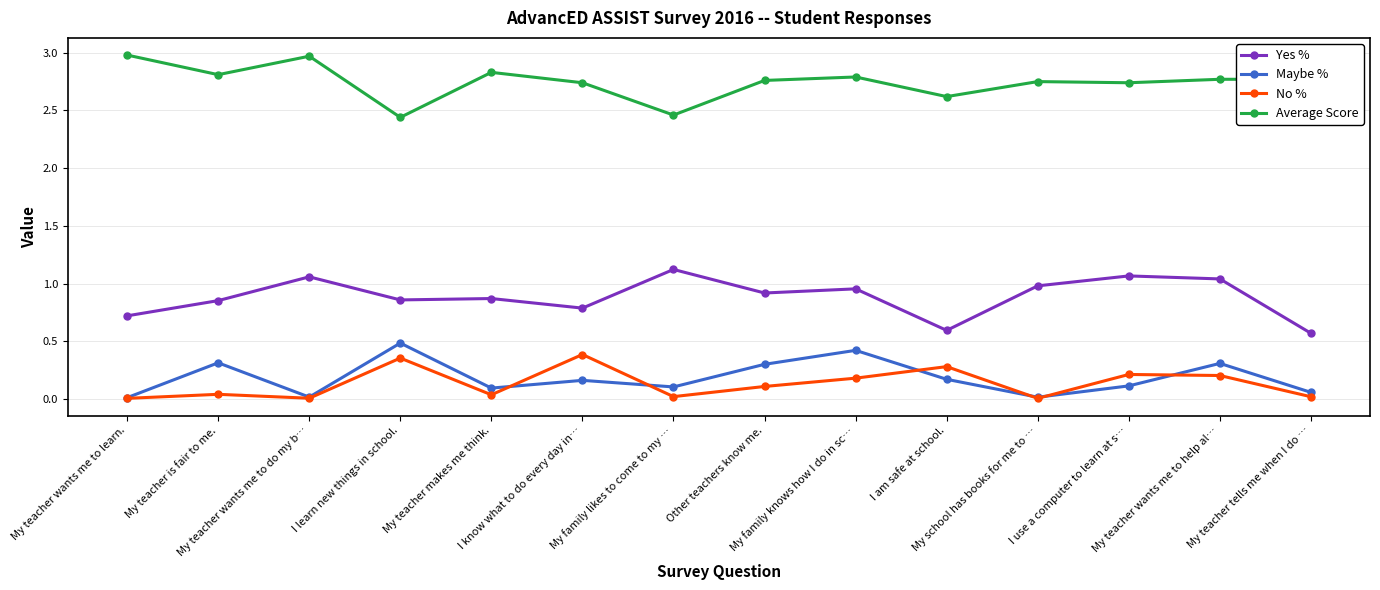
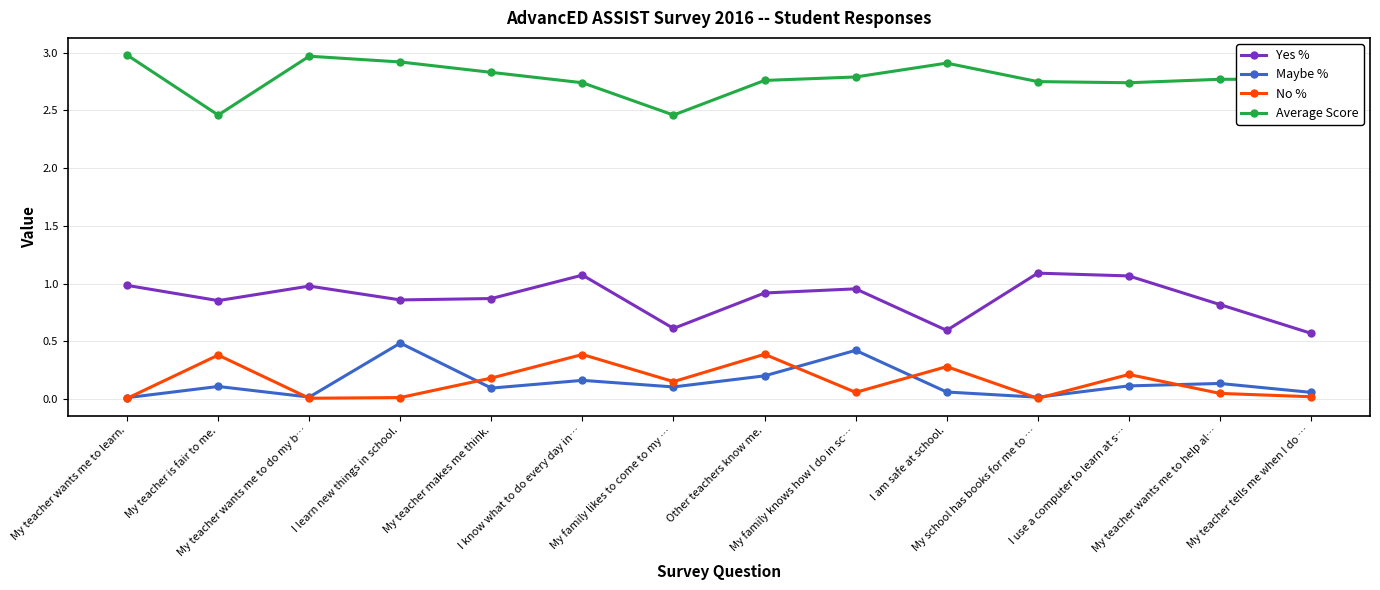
Yes %, My teacher wants me to learn.: 0.72 -> 0.98
Maybe %, My teacher is fair to me.: 0.31 -> 0.11
No %, My teacher is fair to me.: 0.04 -> 0.38
Average Score, My teacher is fair to me.: 2.81 -> 2.46
Yes %, My teacher wants me to do my b…: 1.06 -> 0.98
No %, I learn new things in school.: 0.35 -> 0.01
Average Score, I learn new things in school.: 2.44 -> 2.92
No %, My teacher makes me think.: 0.04 -> 0.18
Yes %, I know what to do every day in…: 0.79 -> 1.07
Yes %, My family likes to come to my …: 1.12 -> 0.61
No %, My family likes to come to my …: 0.02 -> 0.15
Maybe %, Other teachers know me.: 0.3 -> 0.2
No %, Other teachers know me.: 0.11 -> 0.39
No %, My family knows how I do in sc…: 0.18 -> 0.06
Maybe %, I am safe at school.: 0.17 -> 0.06
Average Score, I am safe at school.: 2.62 -> 2.91
Yes %, My school has books for me to …: 0.98 -> 1.09
Yes %, My teacher wants me to help al…: 1.04 -> 0.82
Maybe %, My teacher wants me to help al…: 0.31 -> 0.13
No %, My teacher wants me to help al…: 0.20 -> 0.05
